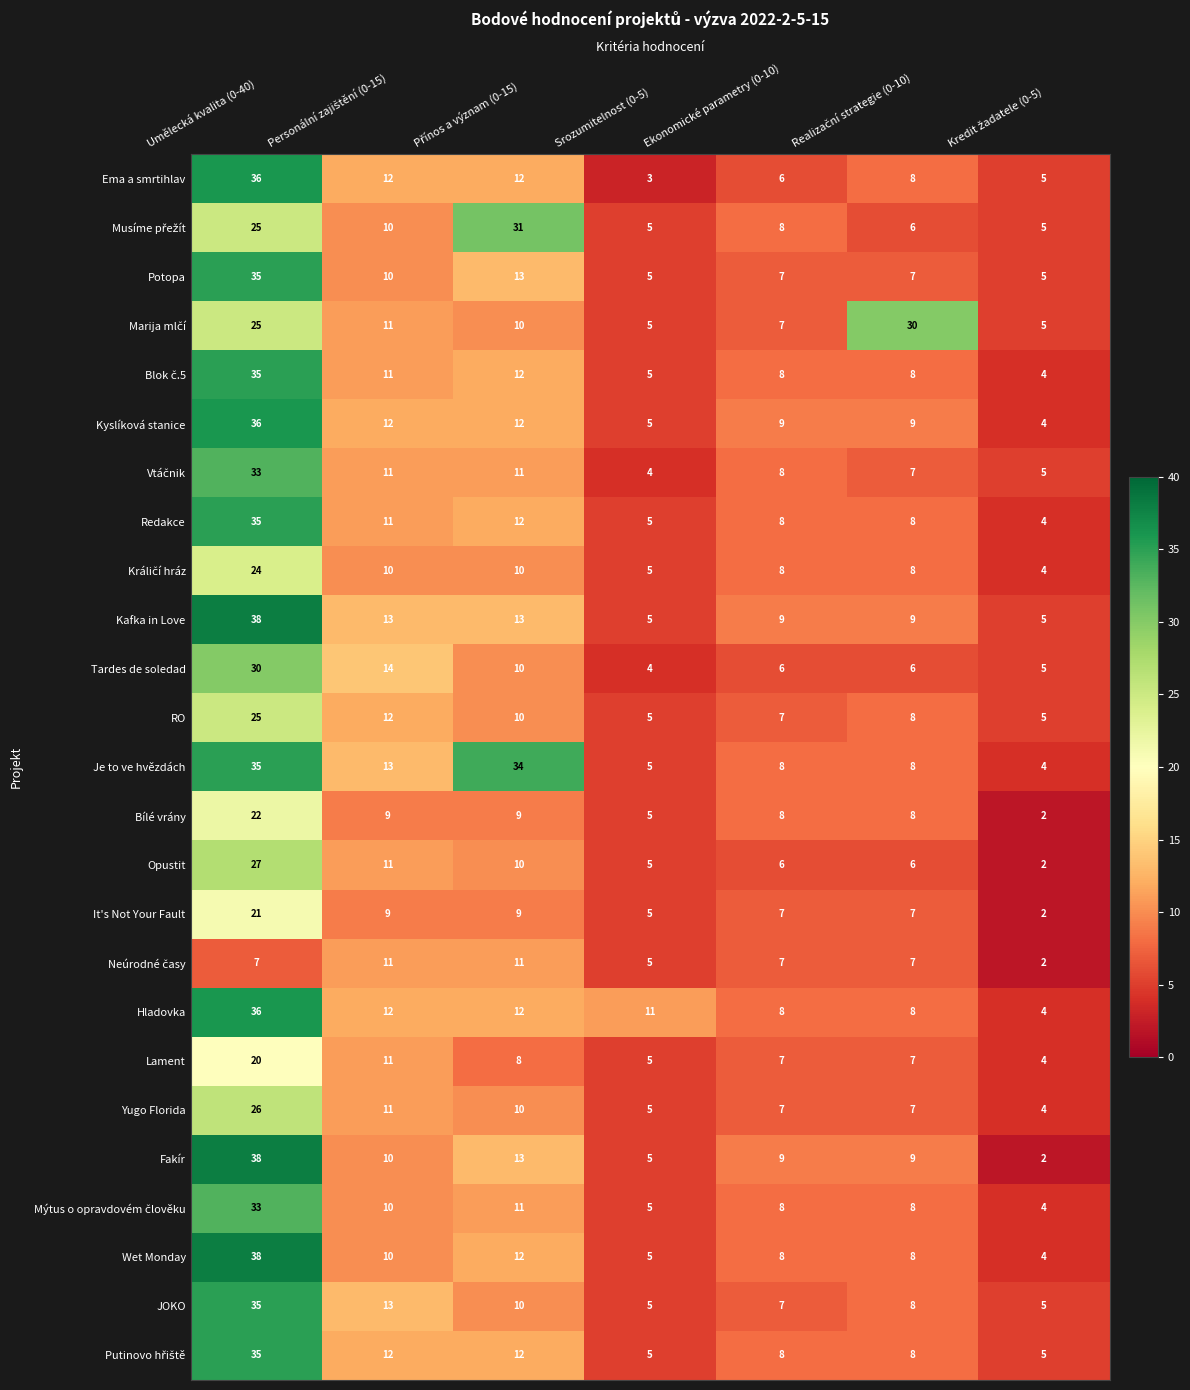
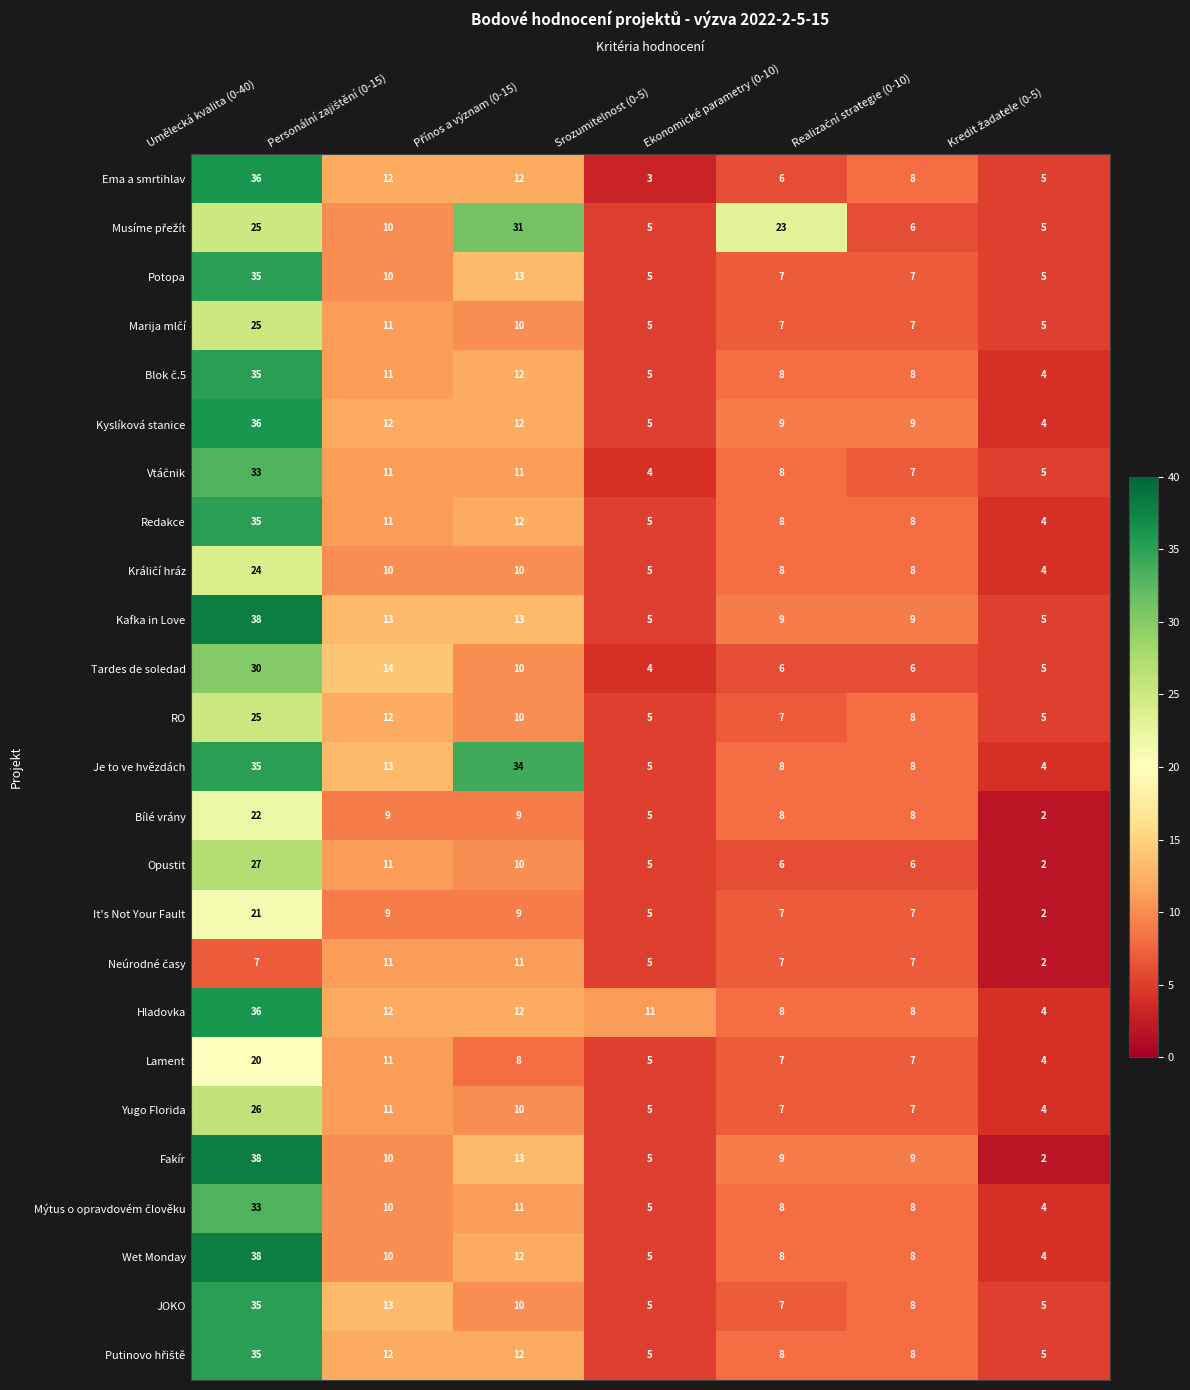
Musíme přežít, Ekonomické parametry (0-10): 8 -> 23
Marija mlčí, Realizační strategie (0-10): 30 -> 7
